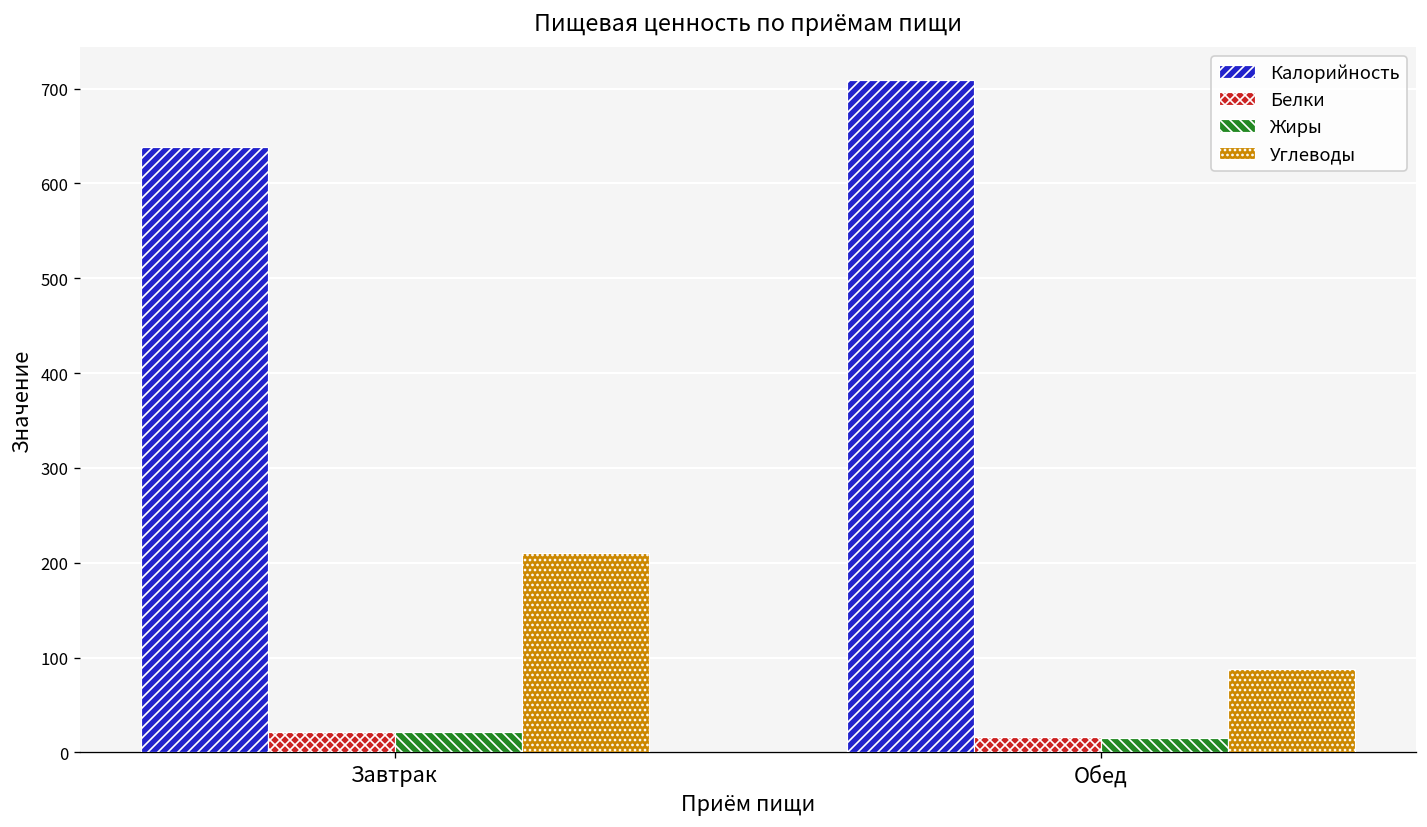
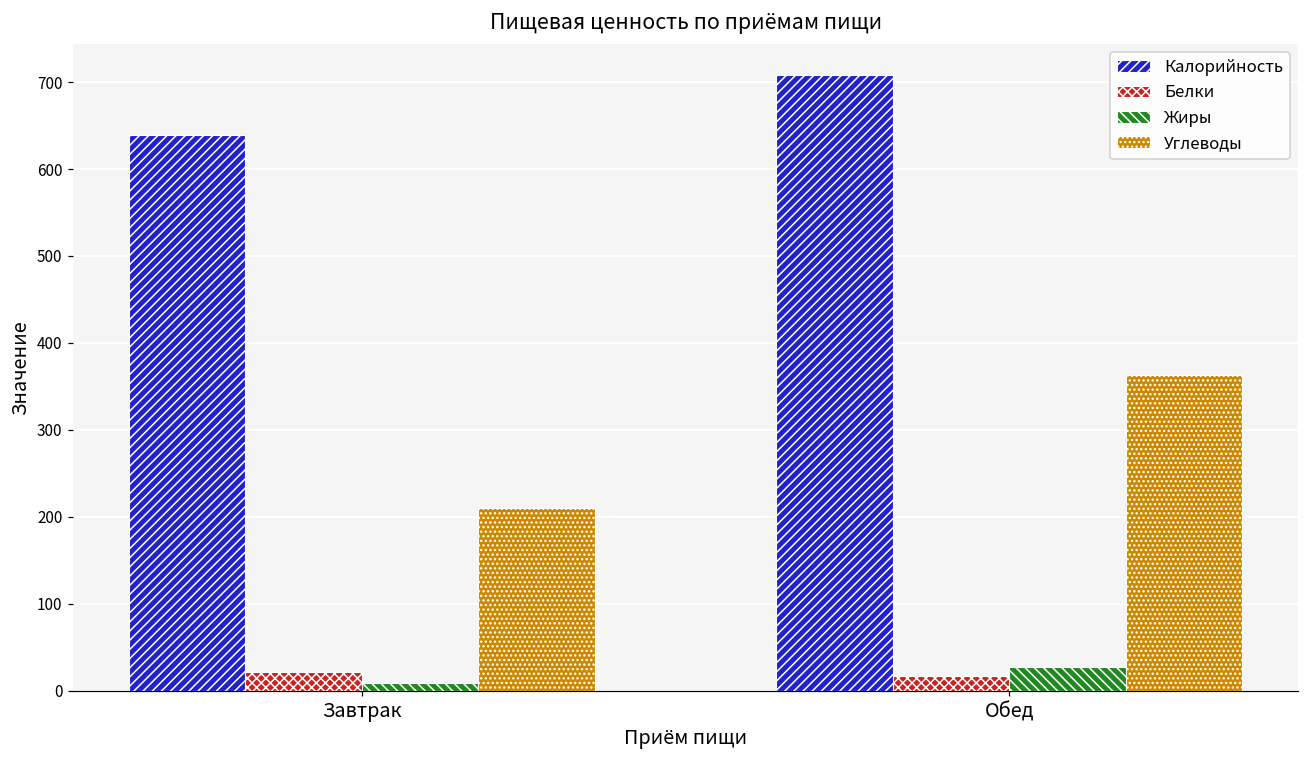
Жиры, Завтрак: 20 -> 10
Жиры, Обед: 20 -> 30
Углеводы, Обед: 90 -> 360
